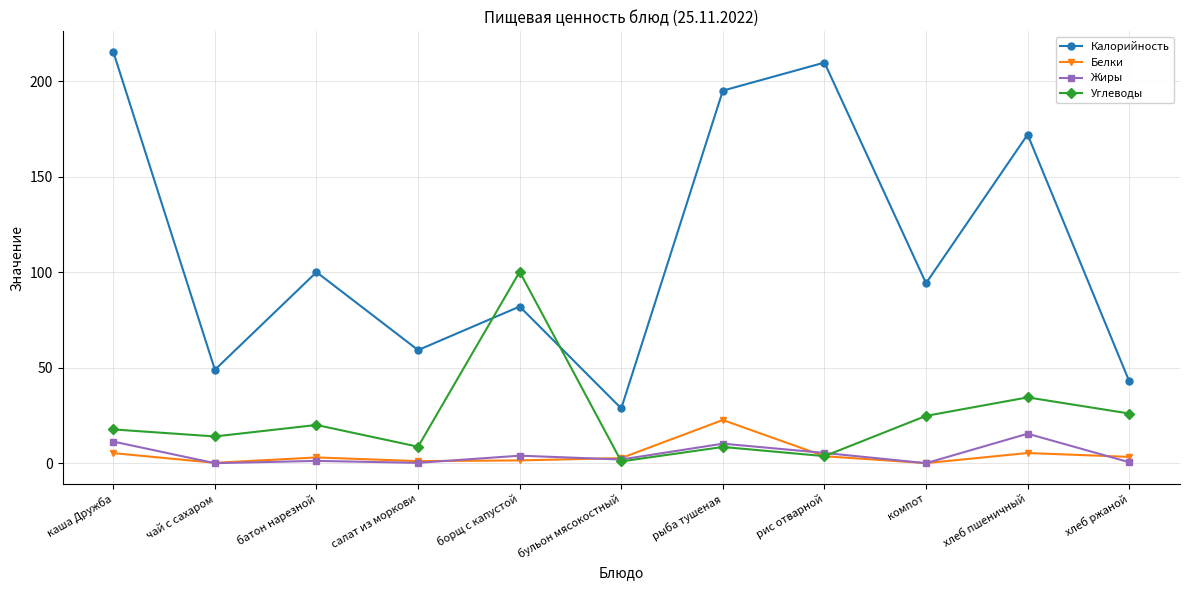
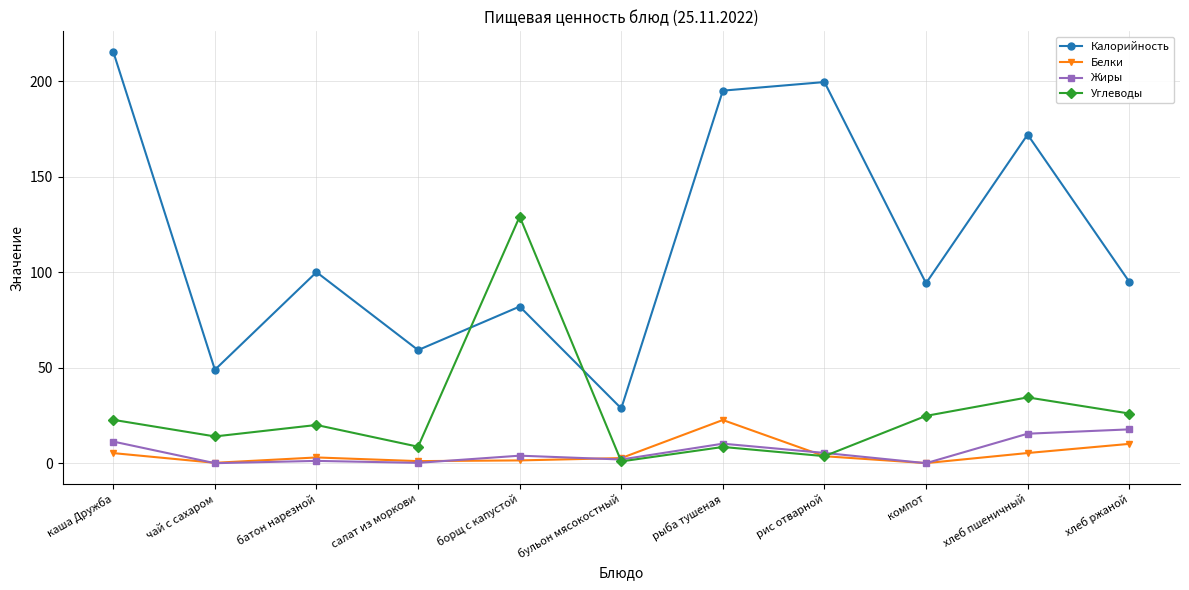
Углеводы, каша Дружба: 18 -> 23
Углеводы, борщ с капустой: 100 -> 129
Калорийность, рис отварной: 210 -> 200
Калорийность, хлеб ржаной: 43 -> 95
Белки, хлеб ржаной: 3 -> 10
Жиры, хлеб ржаной: 1 -> 18
